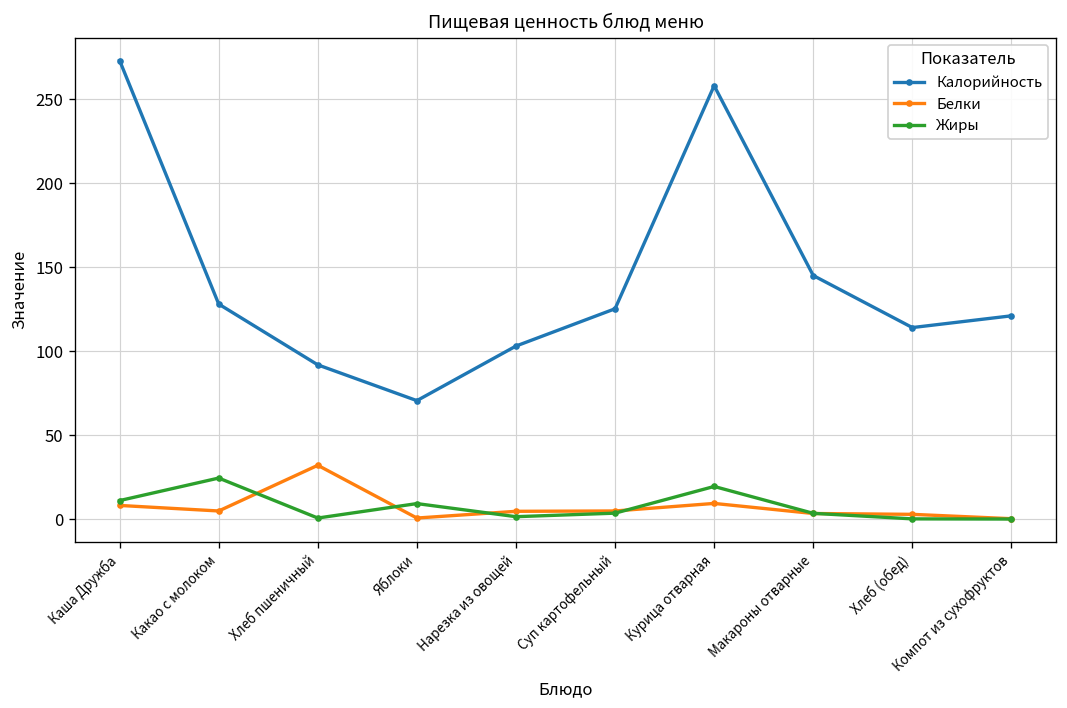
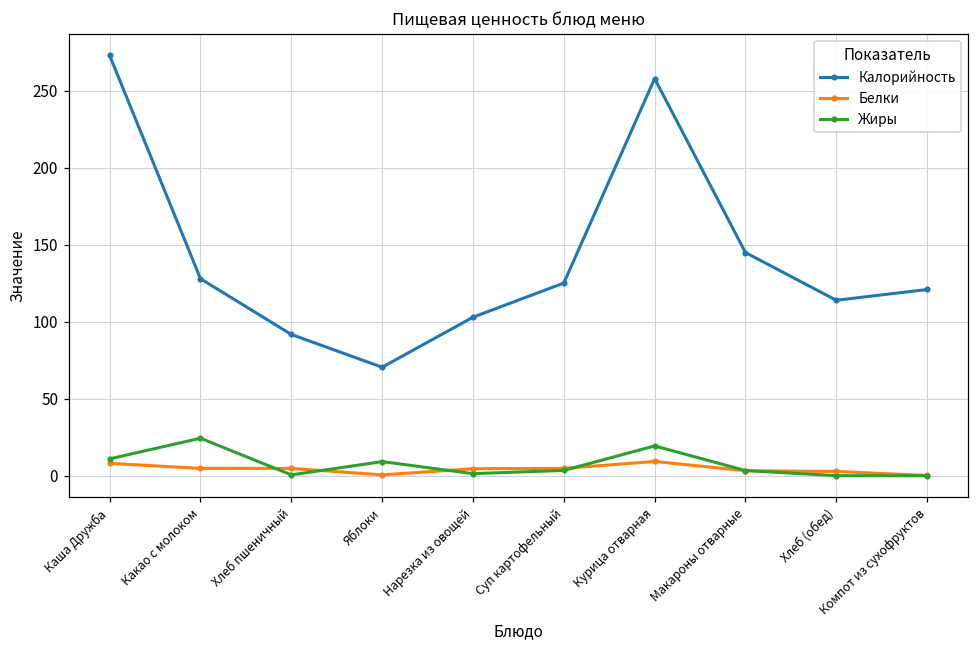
Белки, Хлеб пшеничный: 32 -> 5
